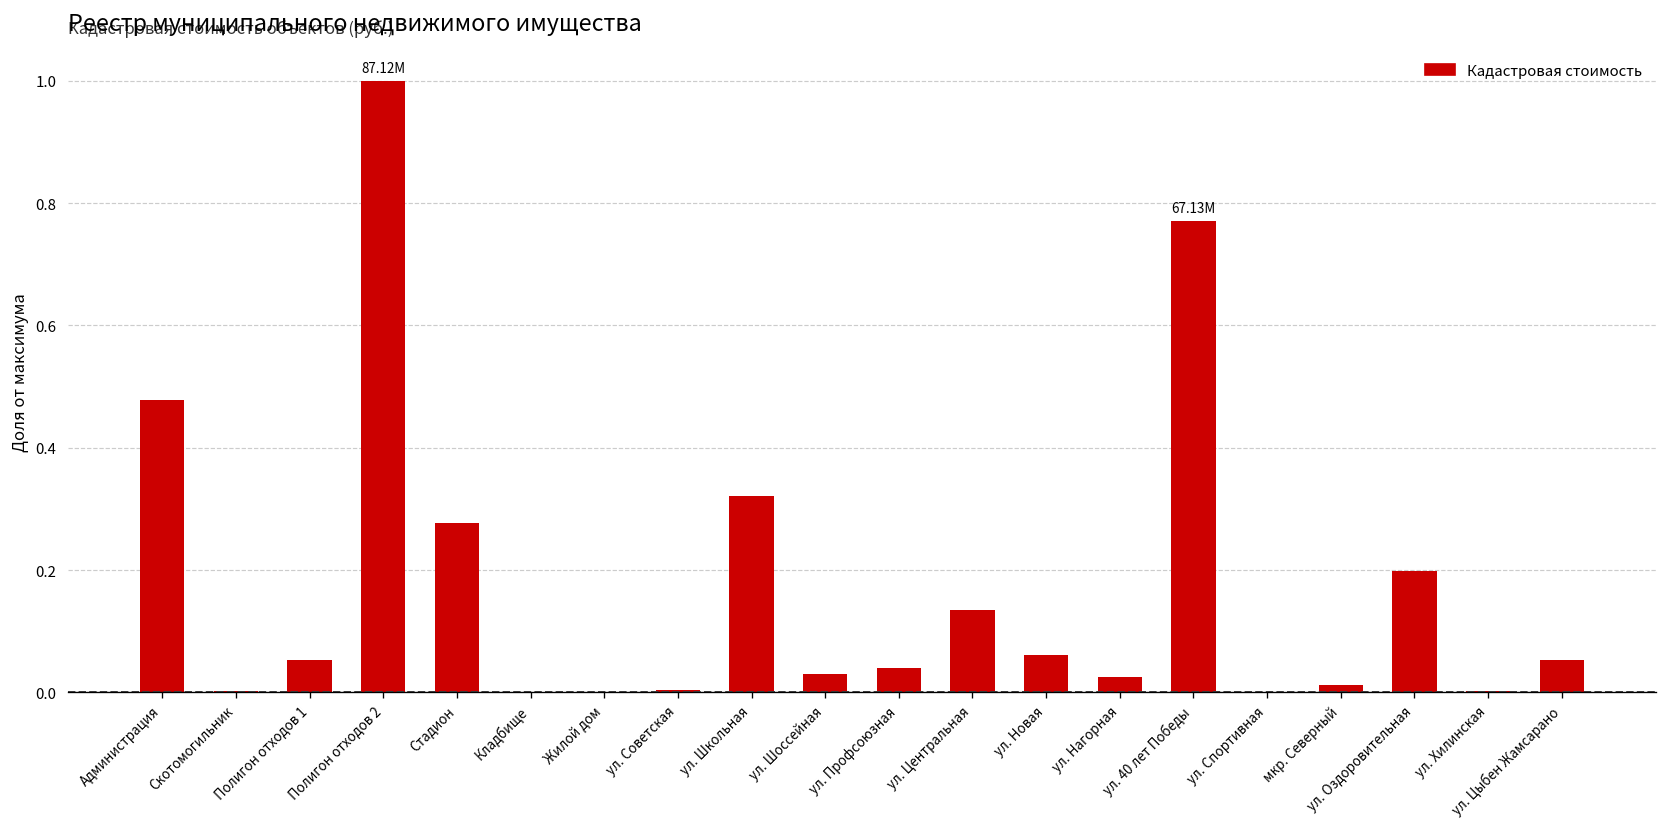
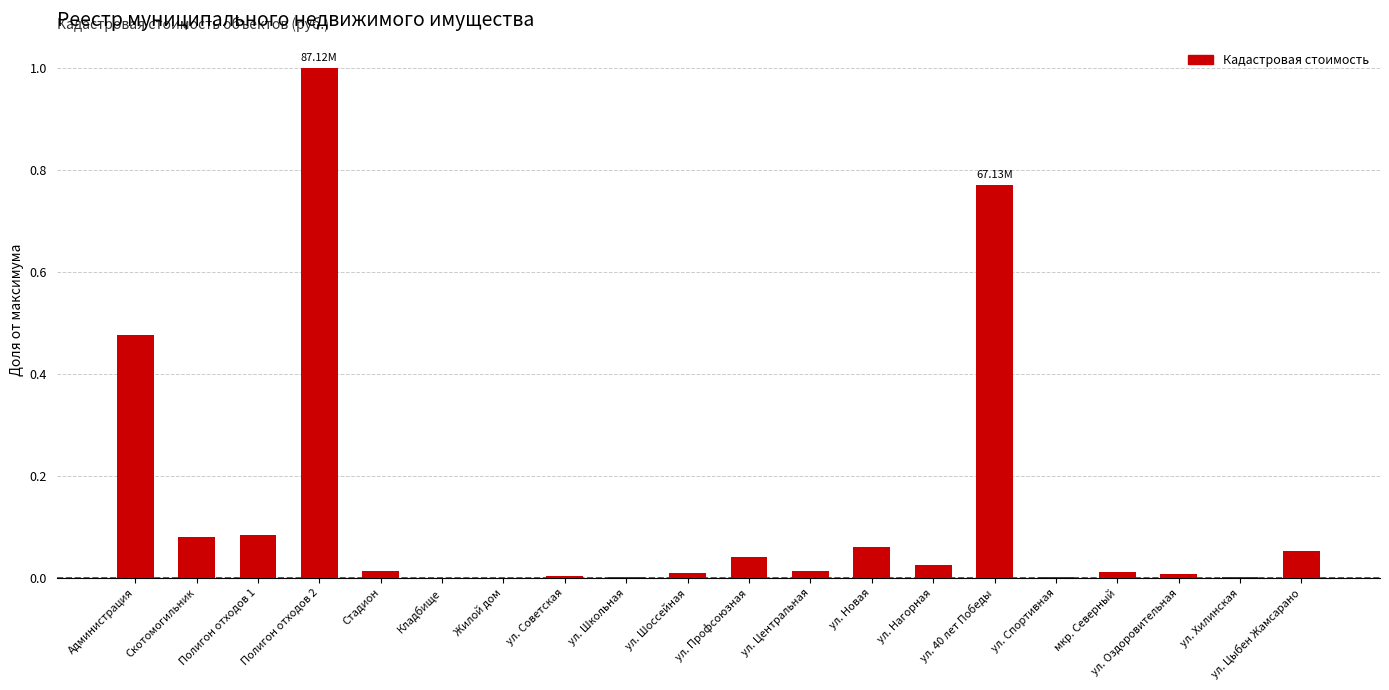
Скотомогильник: 0.00 -> 0.08
Полигон отходов 1: 0.05 -> 0.08
Стадион: 0.28 -> 0.01
ул. Школьная: 0.32 -> 0.00
ул. Шоссейная: 0.03 -> 0.01
ул. Центральная: 0.13 -> 0.01
ул. Оздоровительная: 0.20 -> 0.01
